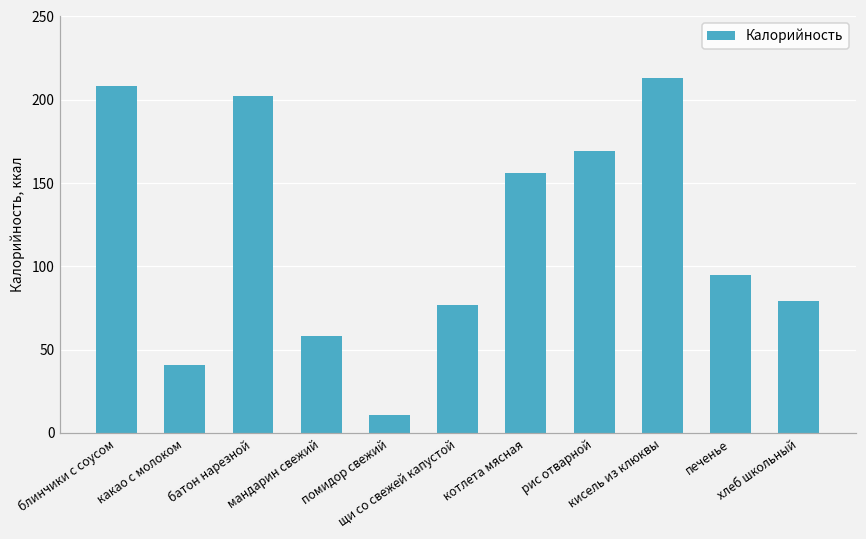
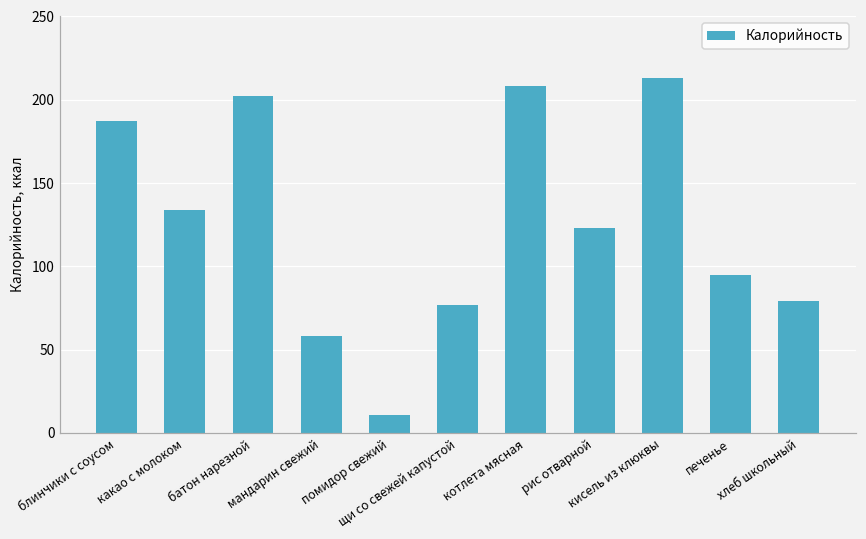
блинчики с соусом: 208 -> 187
какао с молоком: 41 -> 134
котлета мясная: 156 -> 208
рис отварной: 169 -> 123
